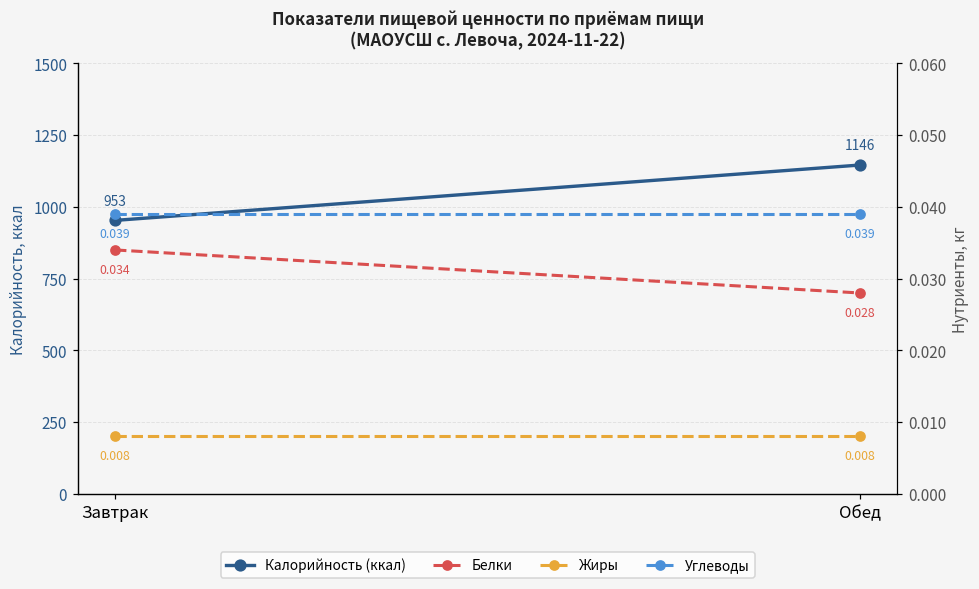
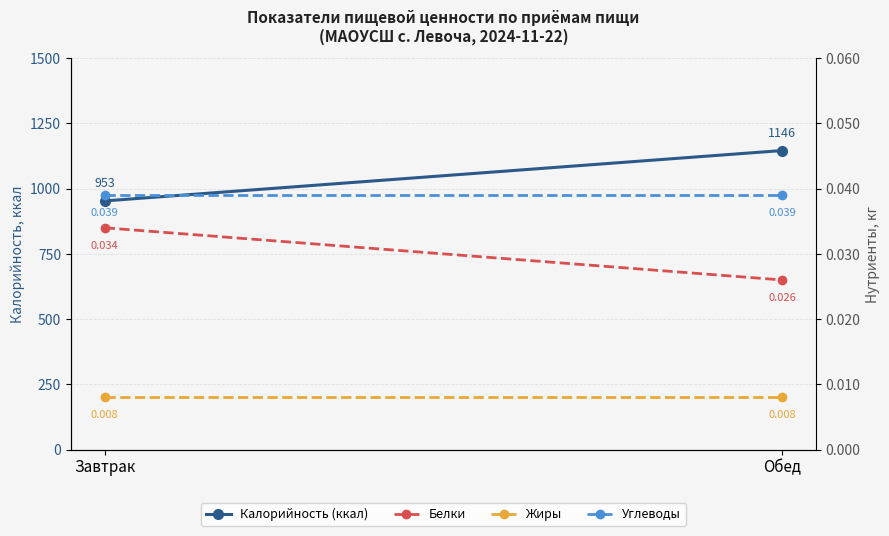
Белки, Обед: 0.028 -> 0.026
